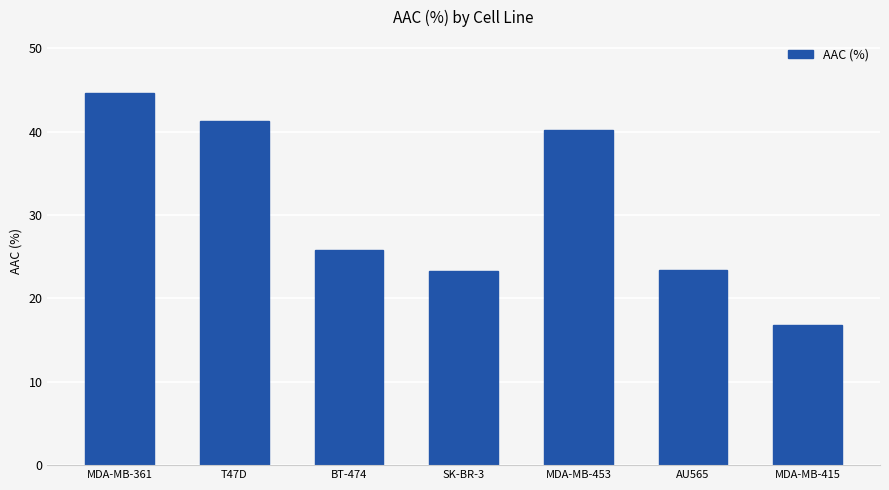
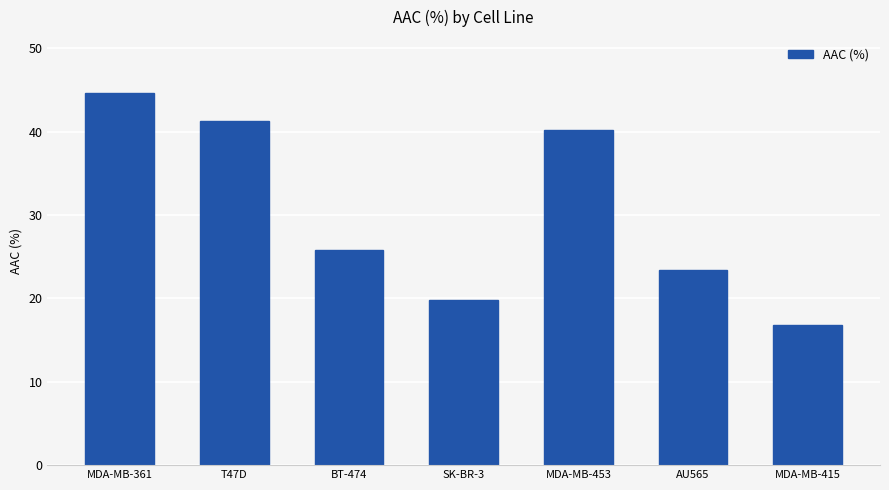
SK-BR-3: 23 -> 20
